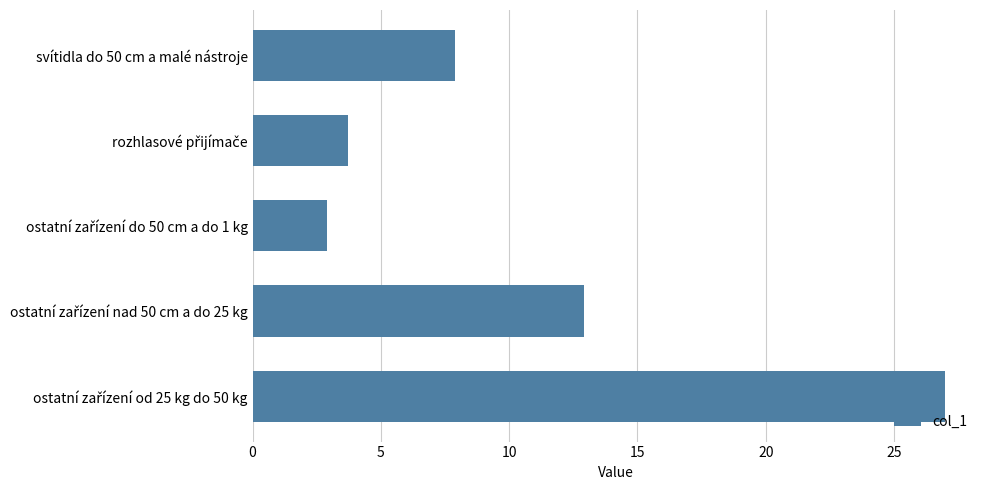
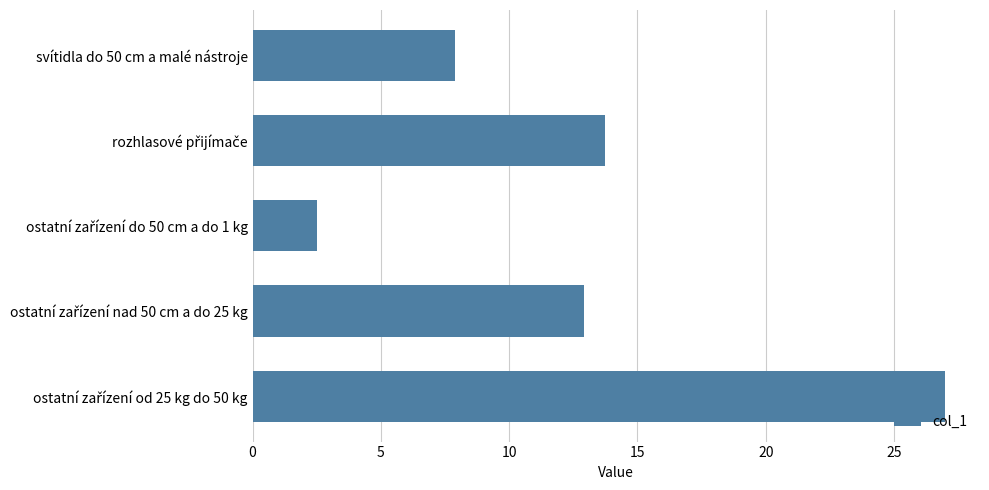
rozhlasové přijímače: 3.7 -> 13.7
ostatní zařízení do 50 cm a do 1 kg: 2.9 -> 2.5
